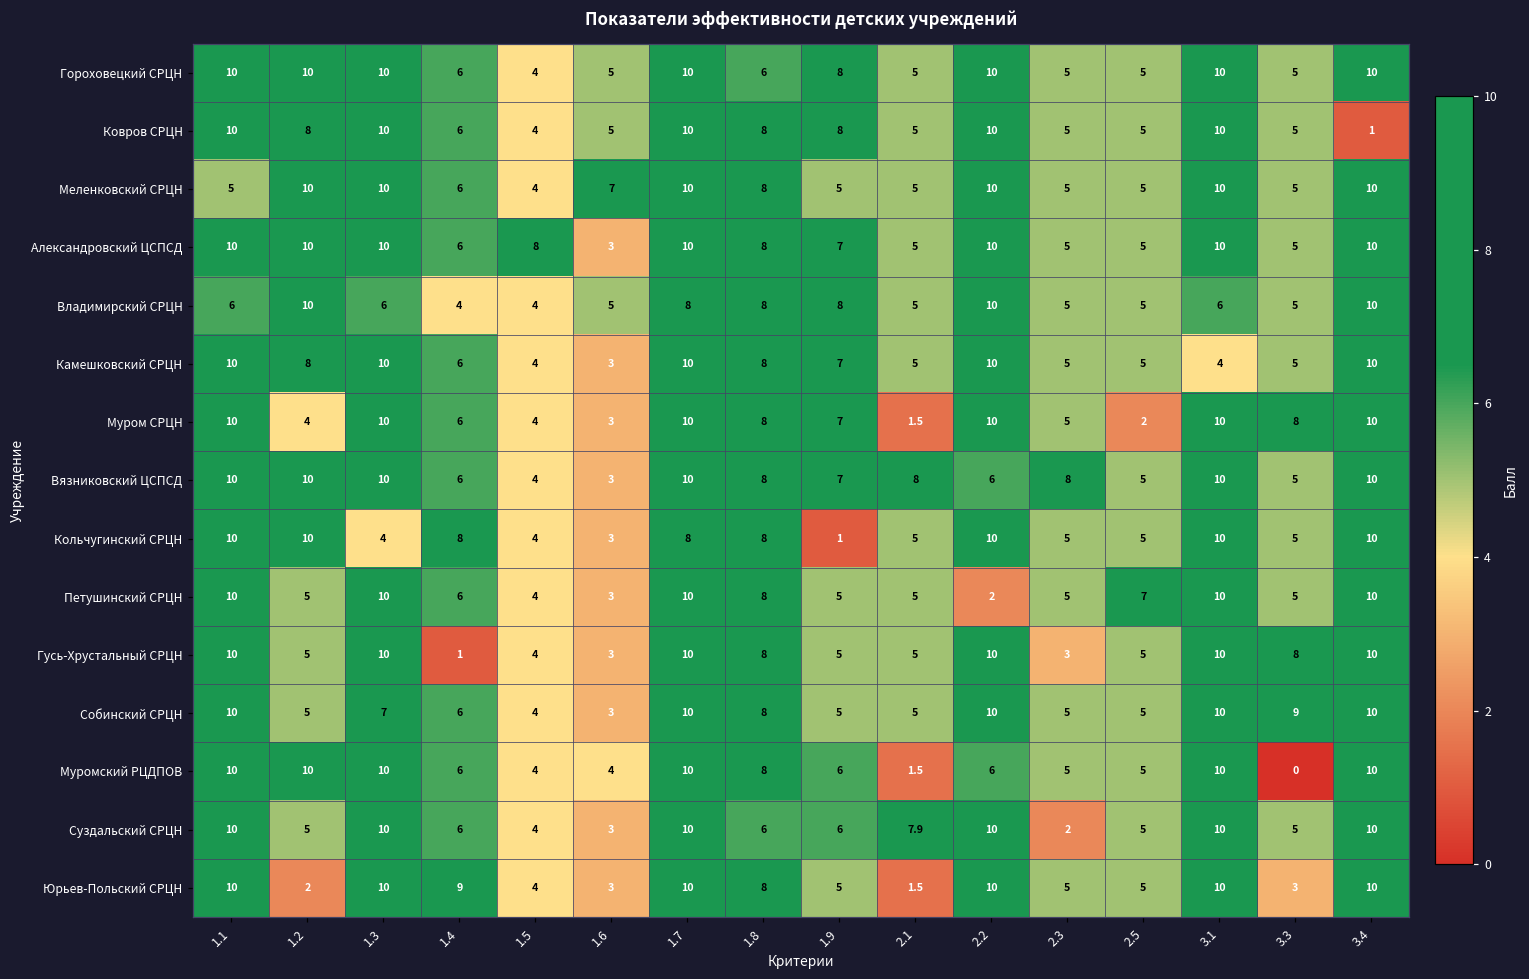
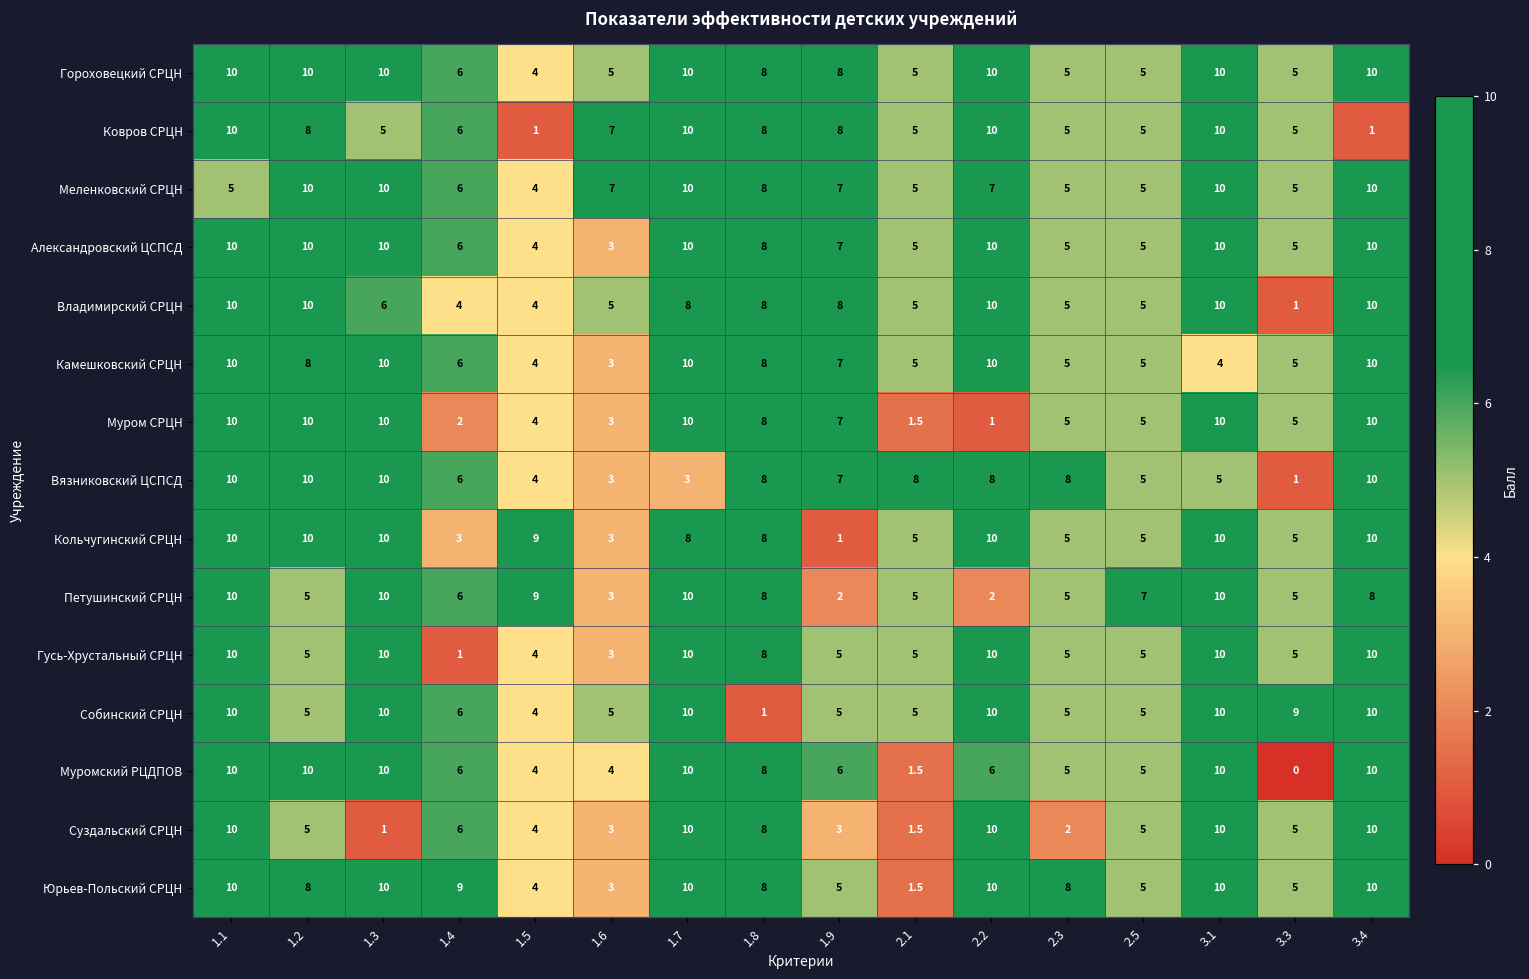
Гороховецкий СРЦН, 1.8: 6 -> 8
Ковров СРЦН, 1.3: 10 -> 5
Ковров СРЦН, 1.5: 4 -> 1
Ковров СРЦН, 1.6: 5 -> 7
Меленковский СРЦН, 1.9: 5 -> 7
Меленковский СРЦН, 2.2: 10 -> 7
Александровский ЦСПСД, 1.5: 8 -> 4
Владимирский СРЦН, 1.1: 6 -> 10
Владимирский СРЦН, 3.1: 6 -> 10
Владимирский СРЦН, 3.3: 5 -> 1
Муром СРЦН, 1.2: 4 -> 10
Муром СРЦН, 1.4: 6 -> 2
Муром СРЦН, 2.2: 10 -> 1
Муром СРЦН, 2.5: 2 -> 5
Муром СРЦН, 3.3: 8 -> 5
Вязниковский ЦСПСД, 1.7: 10 -> 3
Вязниковский ЦСПСД, 2.2: 6 -> 8
Вязниковский ЦСПСД, 3.1: 10 -> 5
Вязниковский ЦСПСД, 3.3: 5 -> 1
Кольчугинский СРЦН, 1.3: 4 -> 10
Кольчугинский СРЦН, 1.4: 8 -> 3
Кольчугинский СРЦН, 1.5: 4 -> 9
Петушинский СРЦН, 1.5: 4 -> 9
Петушинский СРЦН, 1.9: 5 -> 2
Петушинский СРЦН, 3.4: 10 -> 8
Гусь-Хрустальный СРЦН, 2.3: 3 -> 5
Гусь-Хрустальный СРЦН, 3.3: 8 -> 5
Собинский СРЦН, 1.3: 7 -> 10
Собинский СРЦН, 1.6: 3 -> 5
Собинский СРЦН, 1.8: 8 -> 1
Суздальский СРЦН, 1.3: 10 -> 1
Суздальский СРЦН, 1.8: 6 -> 8
Суздальский СРЦН, 1.9: 6 -> 3
Суздальский СРЦН, 2.1: 7.9 -> 1.5
Юрьев-Польский СРЦН, 1.2: 2 -> 8
Юрьев-Польский СРЦН, 2.3: 5 -> 8
Юрьев-Польский СРЦН, 3.3: 3 -> 5
